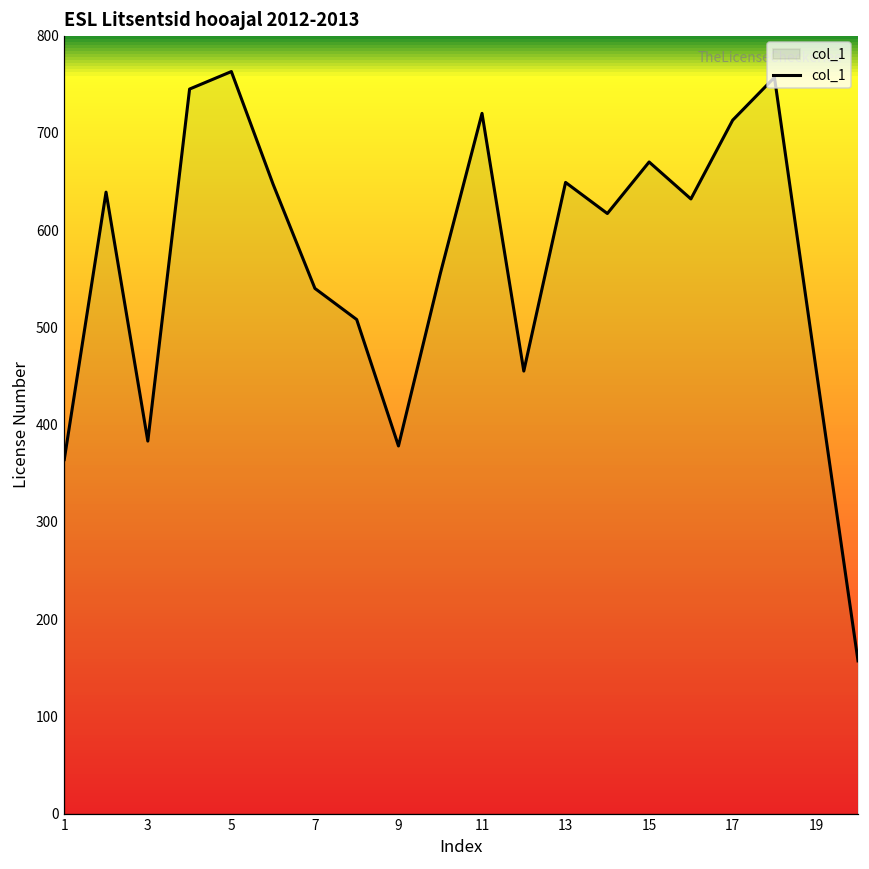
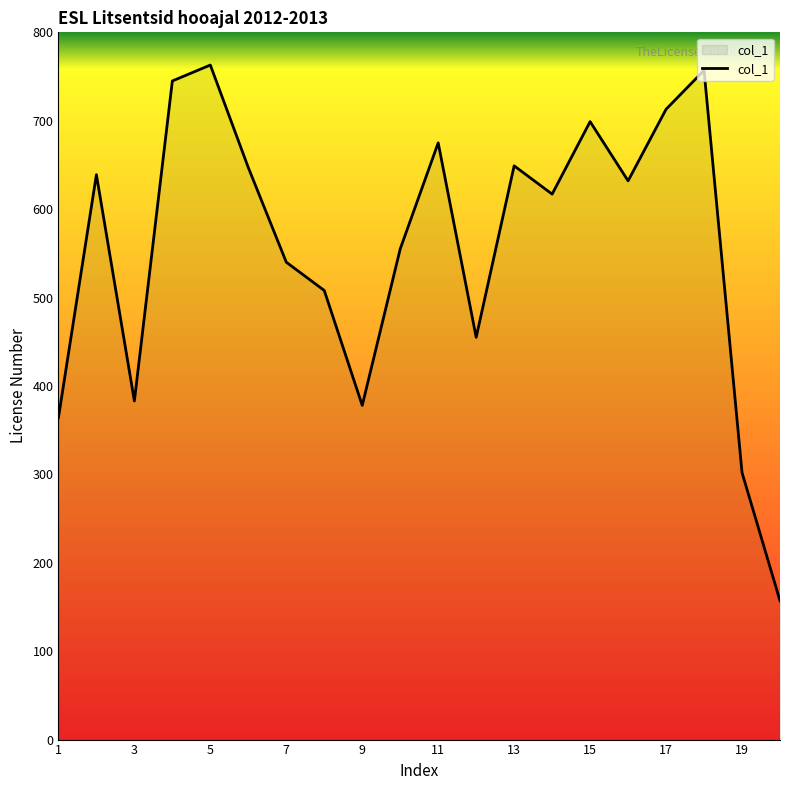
11: 720 -> 680
15: 670 -> 700
19: 460 -> 300
